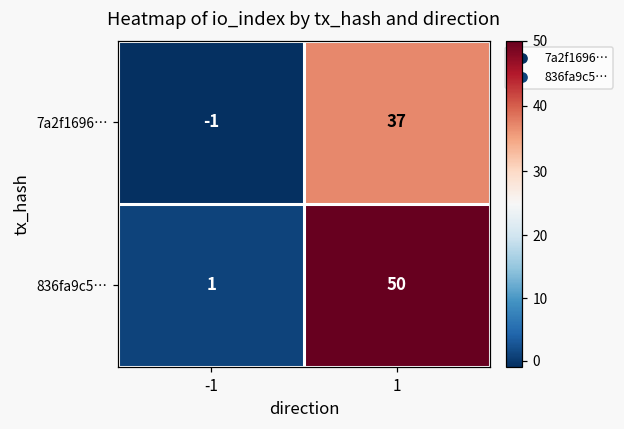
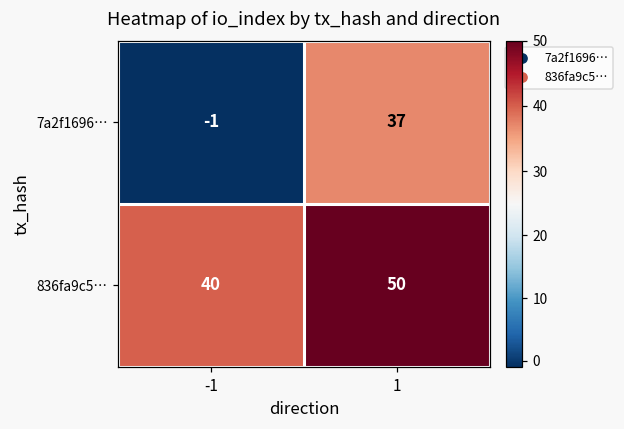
836fa9c5…, -1: 1 -> 40
